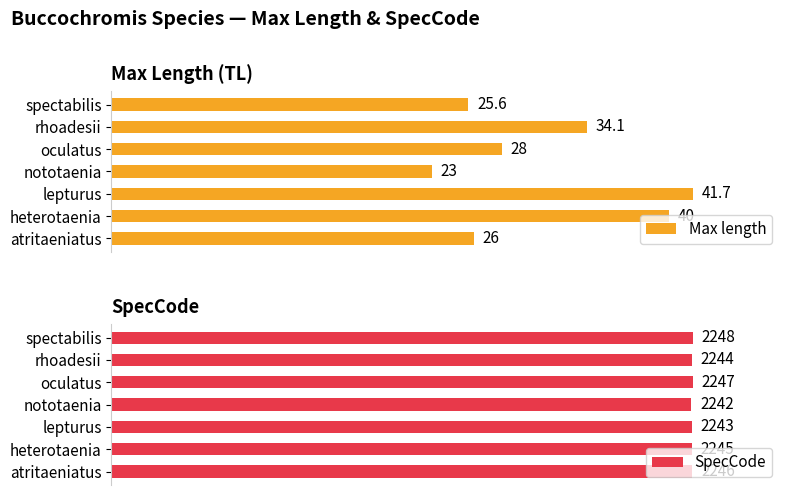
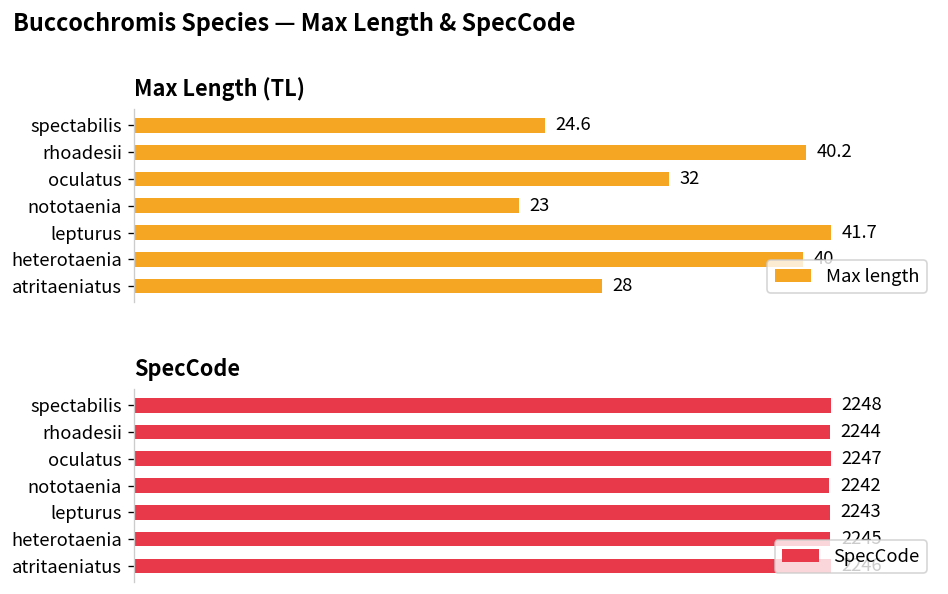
Max Length (TL), spectabilis: 25.6 -> 24.6
Max Length (TL), rhoadesii: 34.1 -> 40.2
Max Length (TL), oculatus: 28 -> 32
Max Length (TL), atritaeniatus: 26 -> 28
